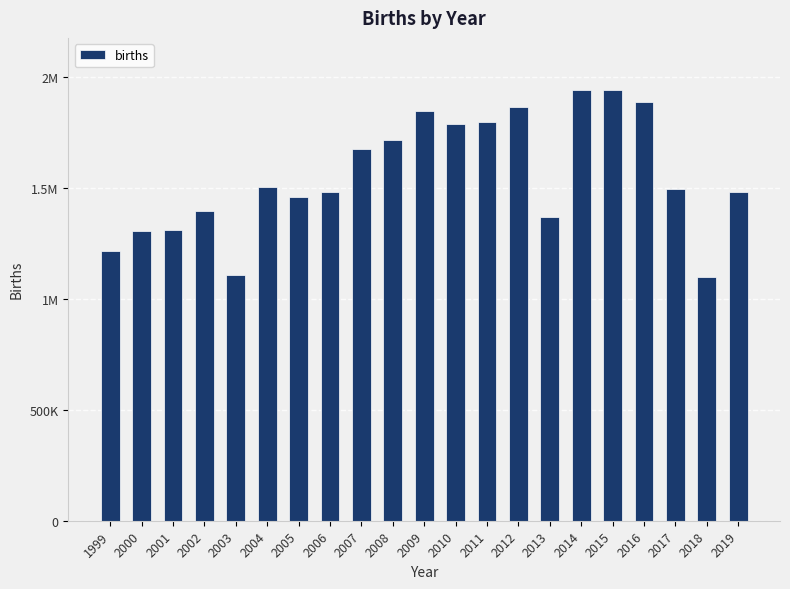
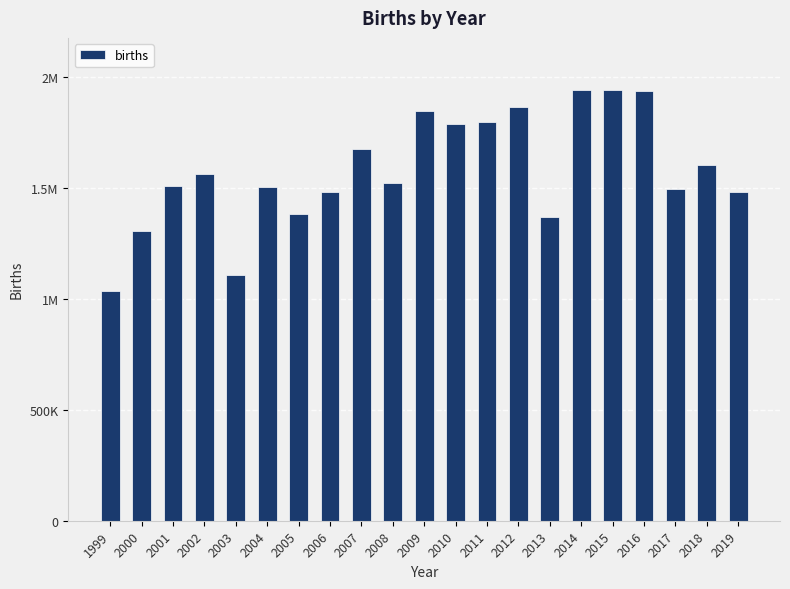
1999: 1210000 -> 1040000
2001: 1310000 -> 1510000
2002: 1400000 -> 1560000
2005: 1460000 -> 1380000
2008: 1710000 -> 1520000
2016: 1890000 -> 1930000
2018: 1100000 -> 1600000
